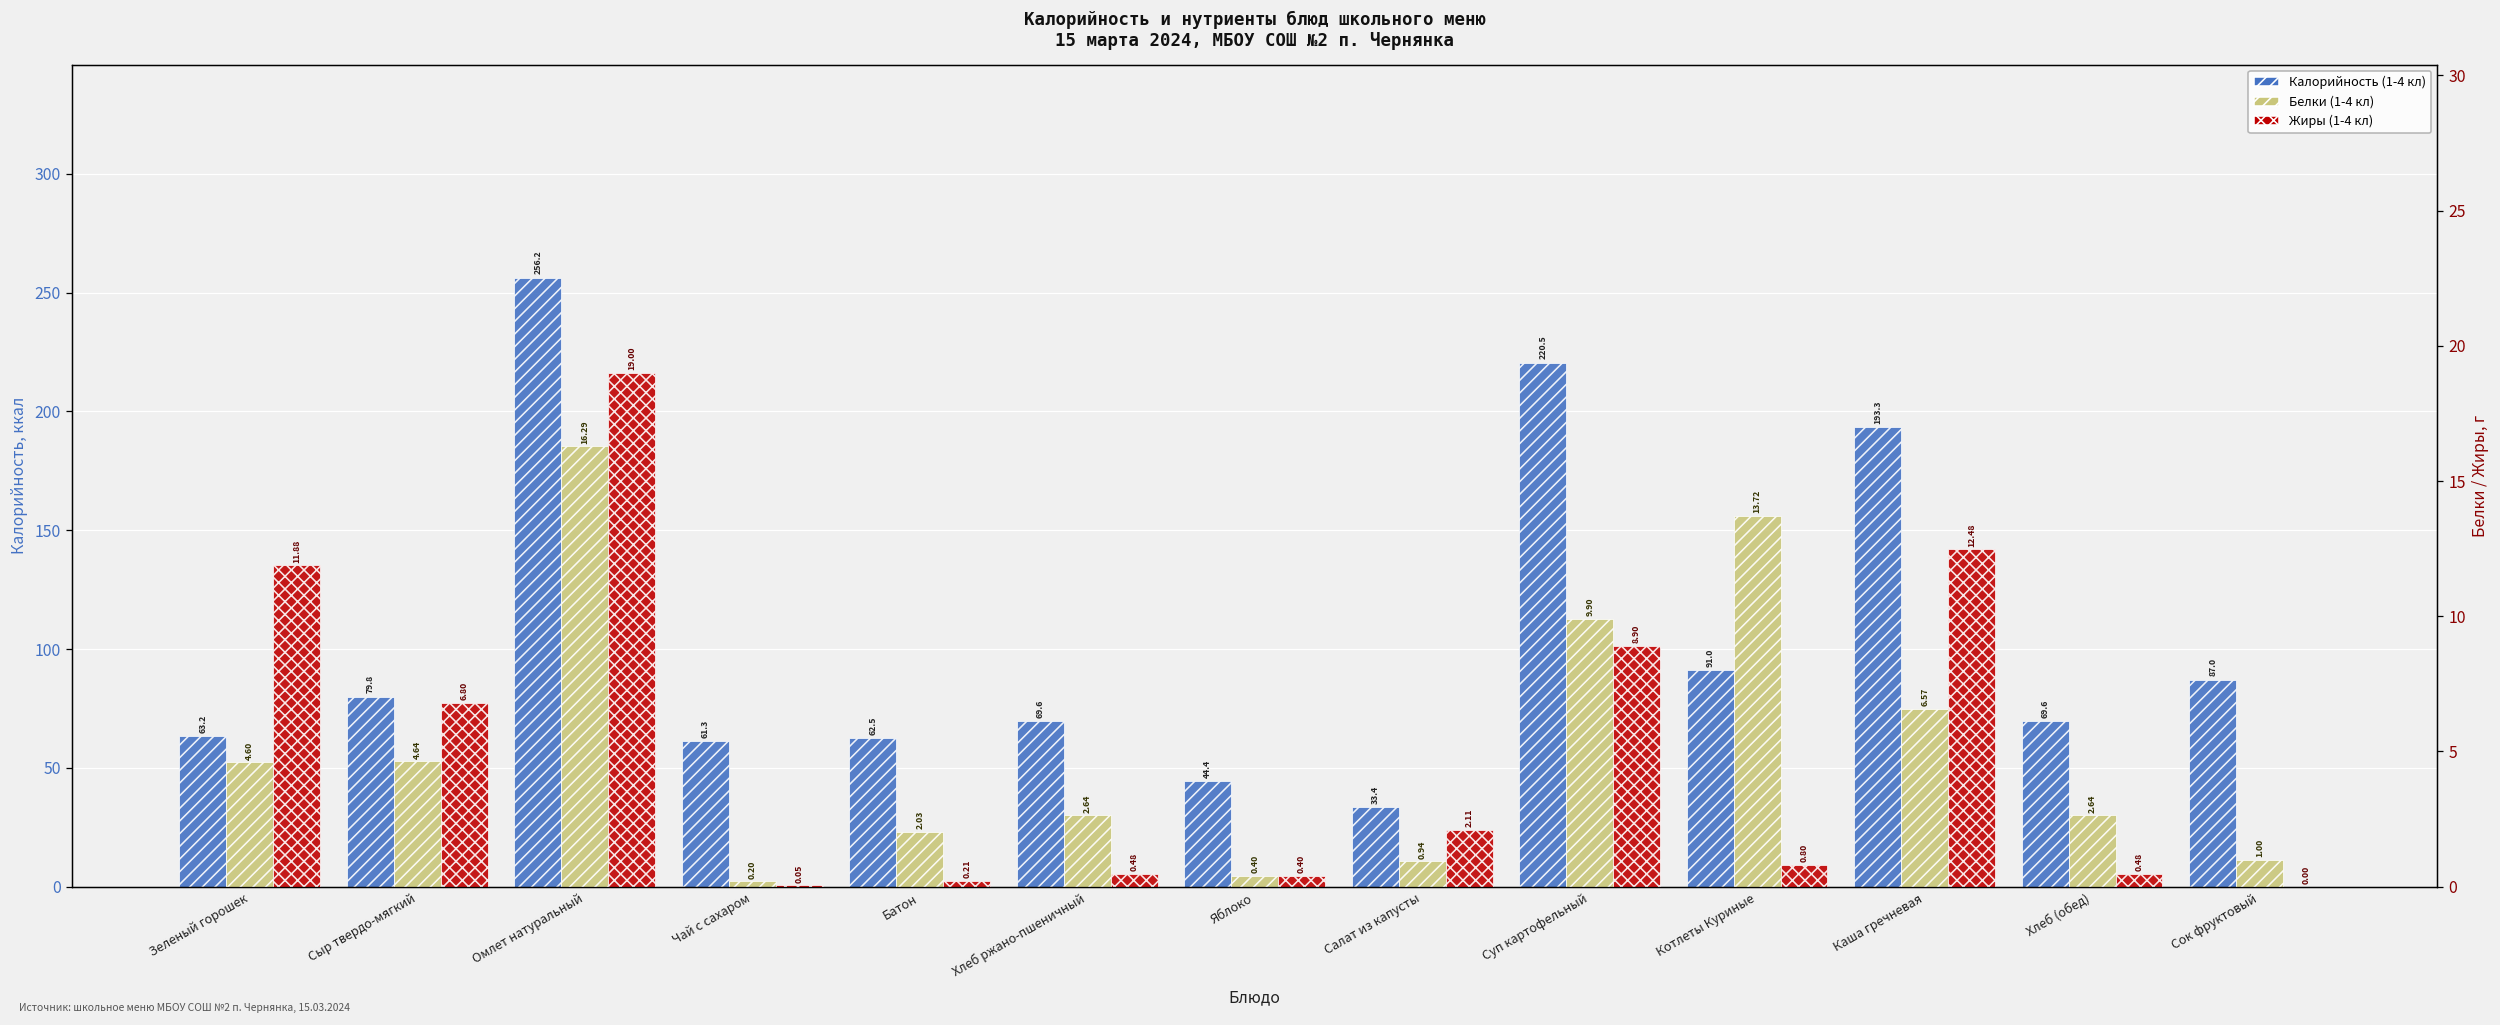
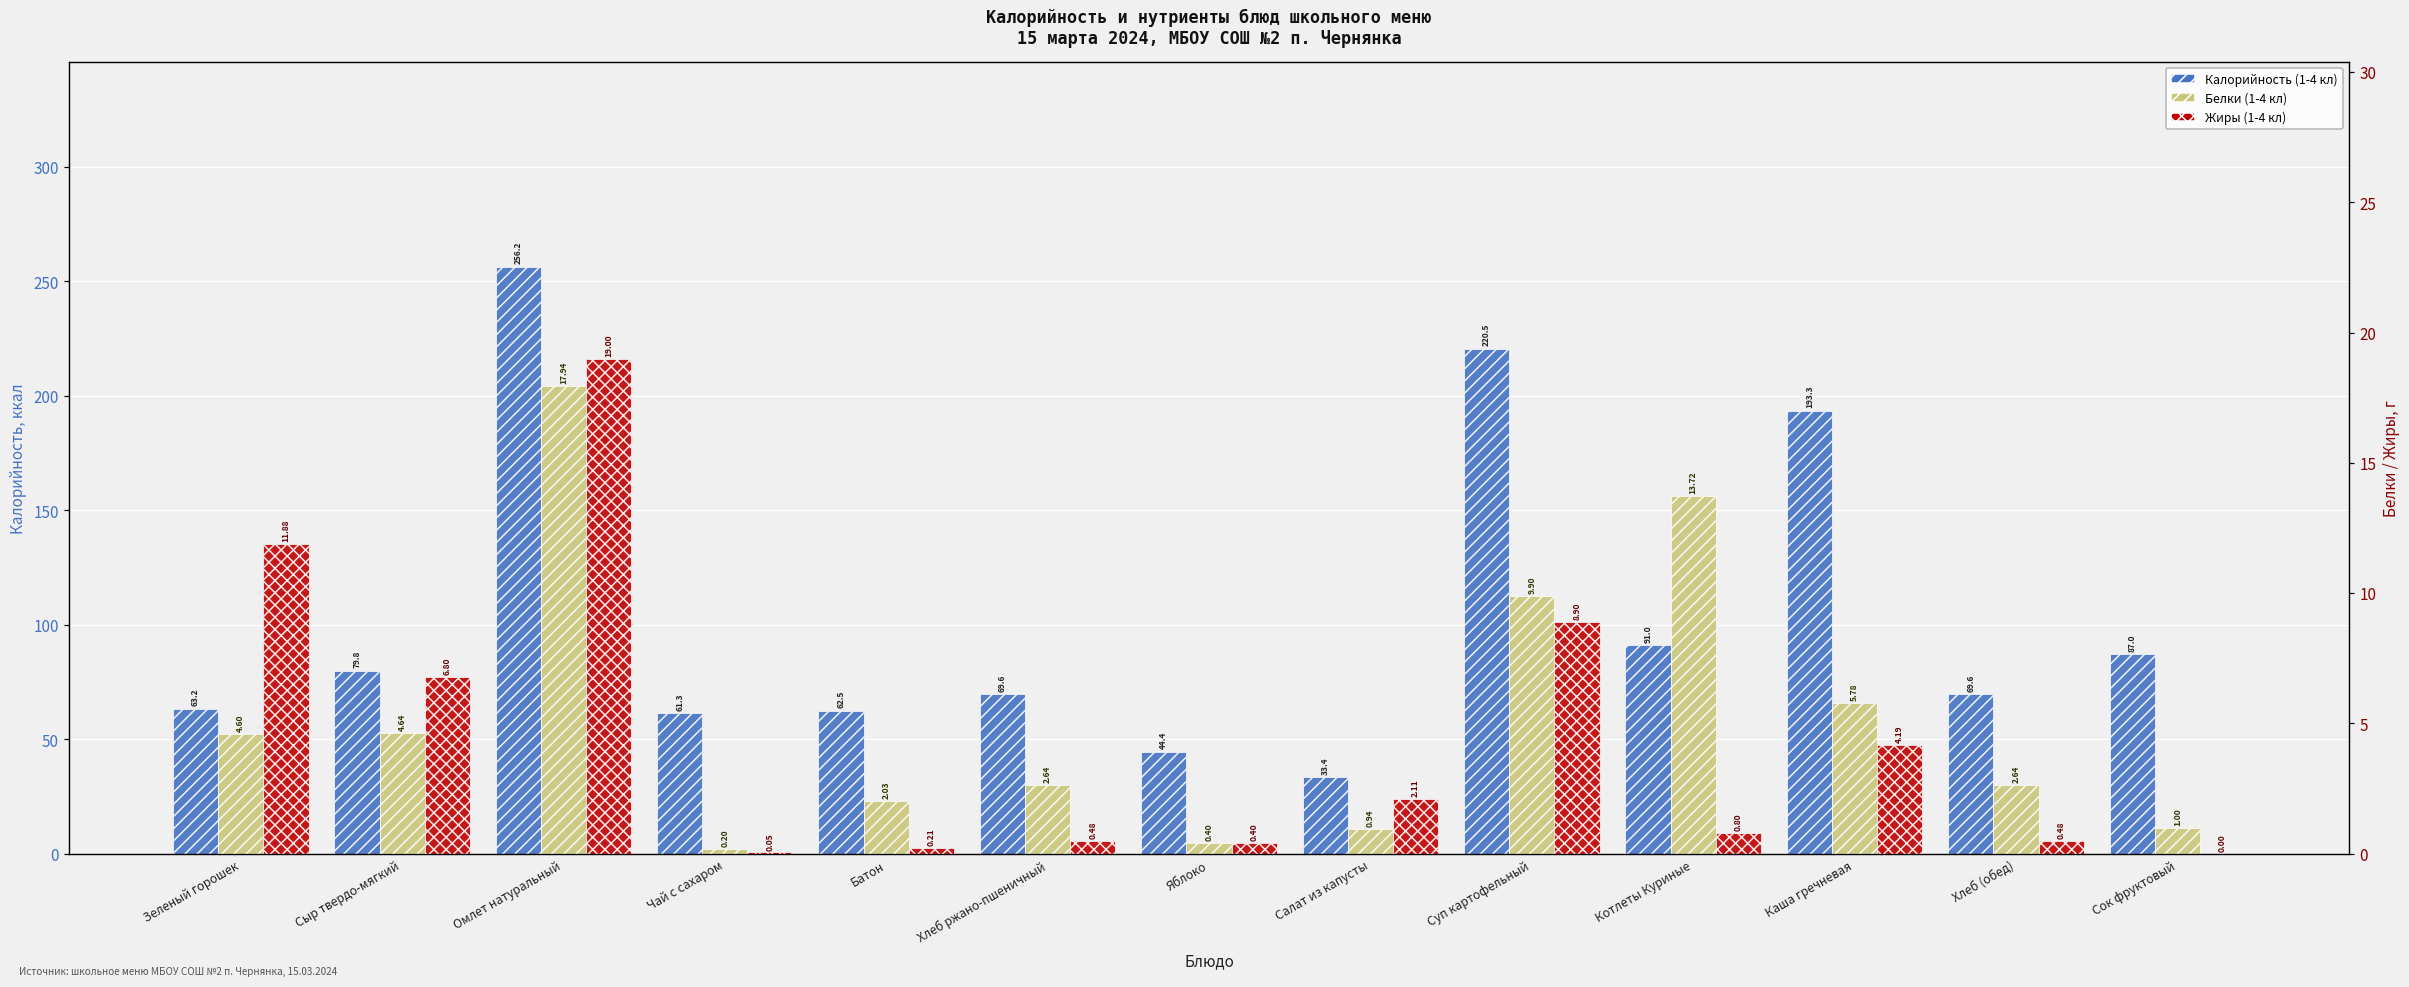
Белки (1-4 кл), Омлет натуральный: 16.29 -> 17.94
Белки (1-4 кл), Каша гречневая: 6.57 -> 5.78
Жиры (1-4 кл), Каша гречневая: 12.48 -> 4.19
